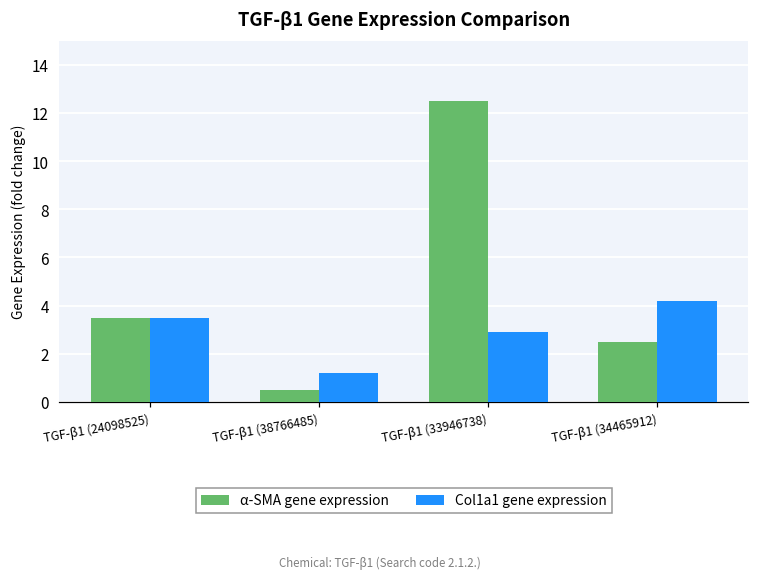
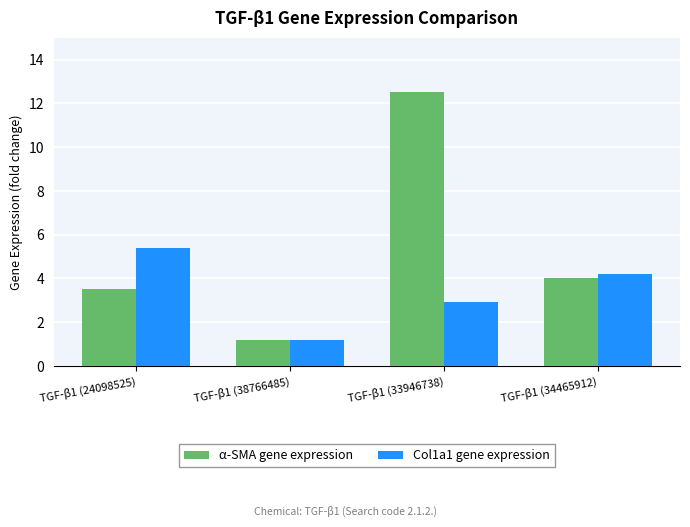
Col1a1 gene expression, TGF-β1 (24098525): 3.5 -> 5.4
α-SMA gene expression, TGF-β1 (38766485): 0.5 -> 1.2
α-SMA gene expression, TGF-β1 (34465912): 2.5 -> 4.0
